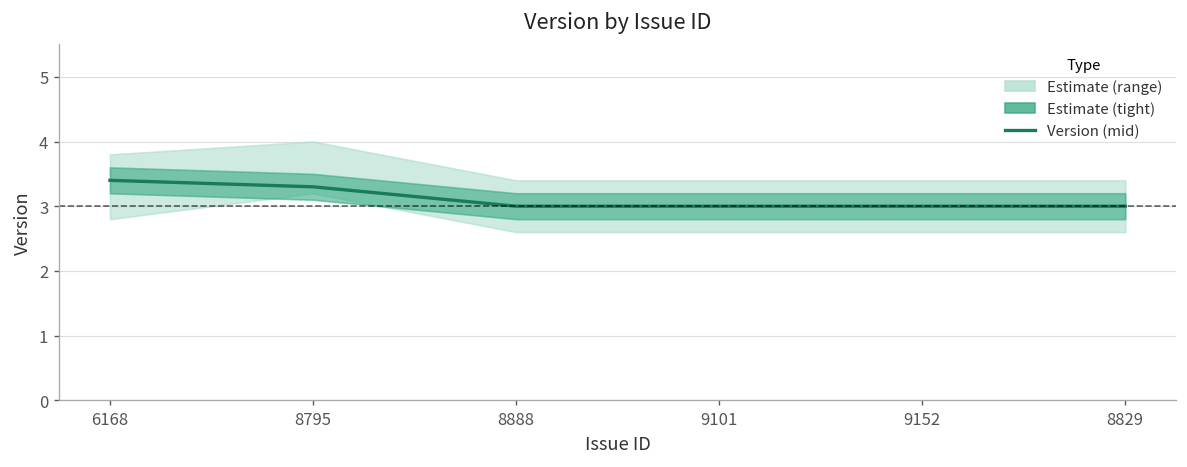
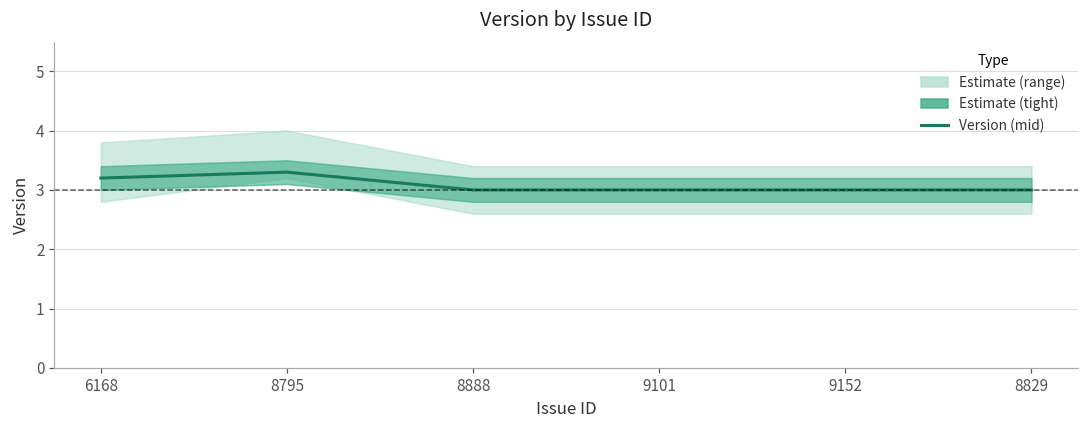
Version (mid), 6168: 3.4 -> 3.2
